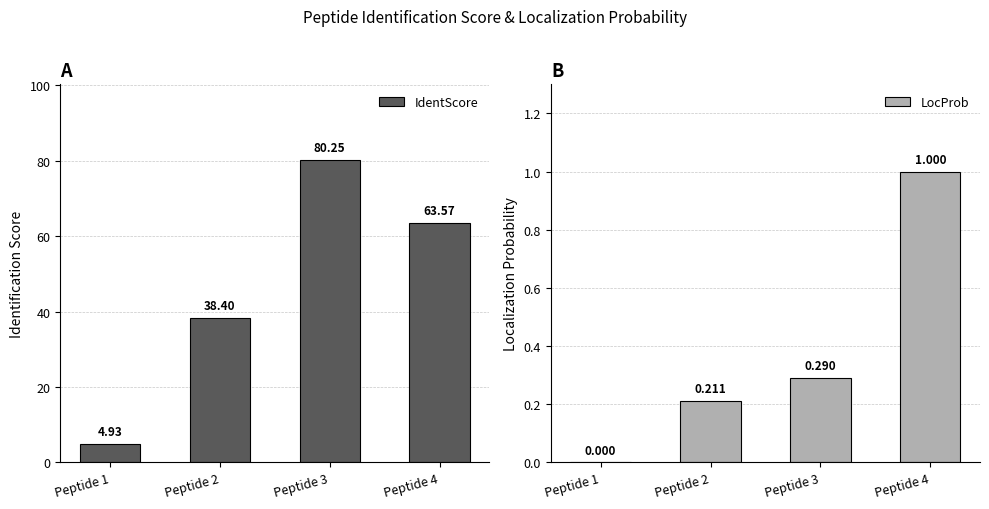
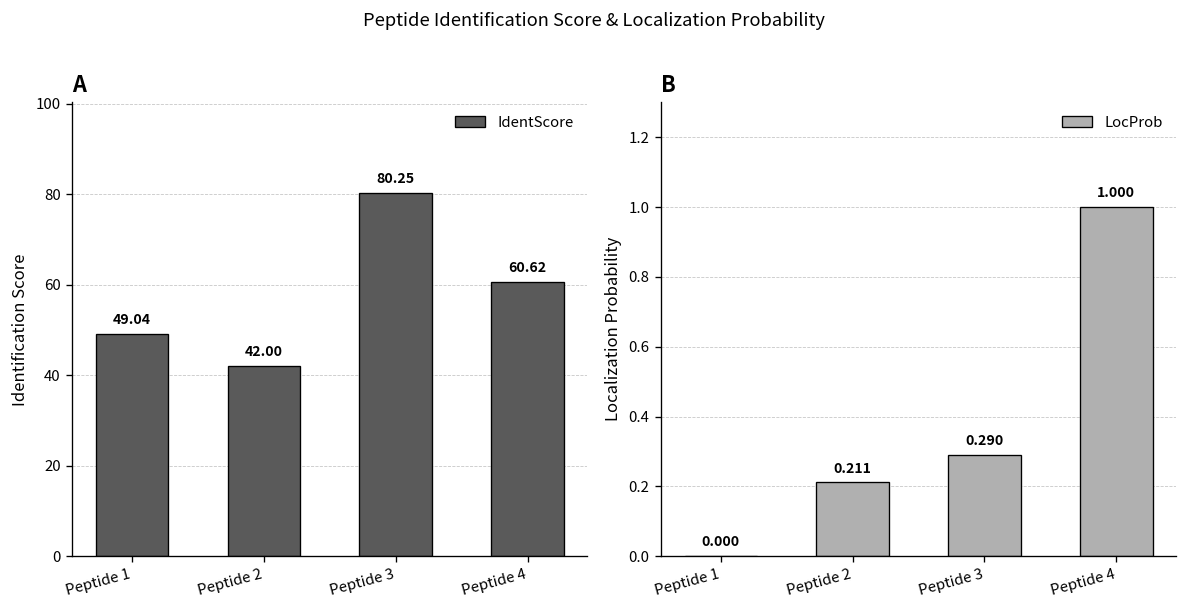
A, Peptide 1: 4.93 -> 49.04
A, Peptide 2: 38.40 -> 42.00
A, Peptide 4: 63.57 -> 60.62
